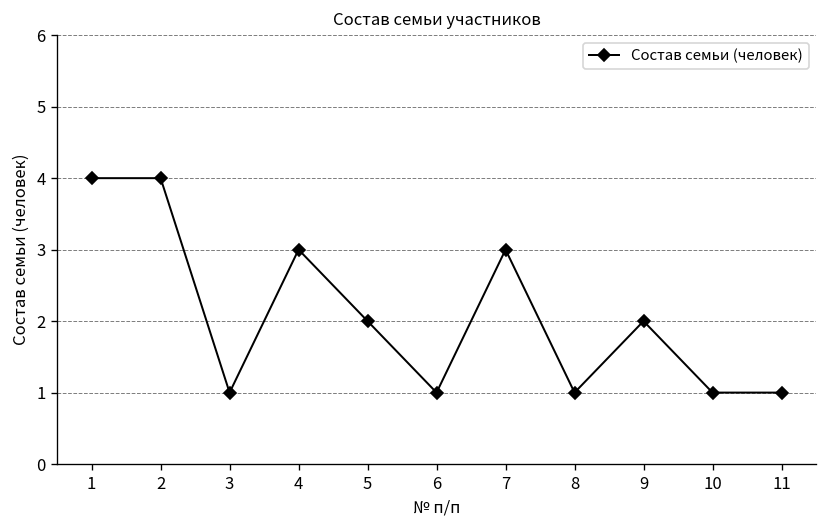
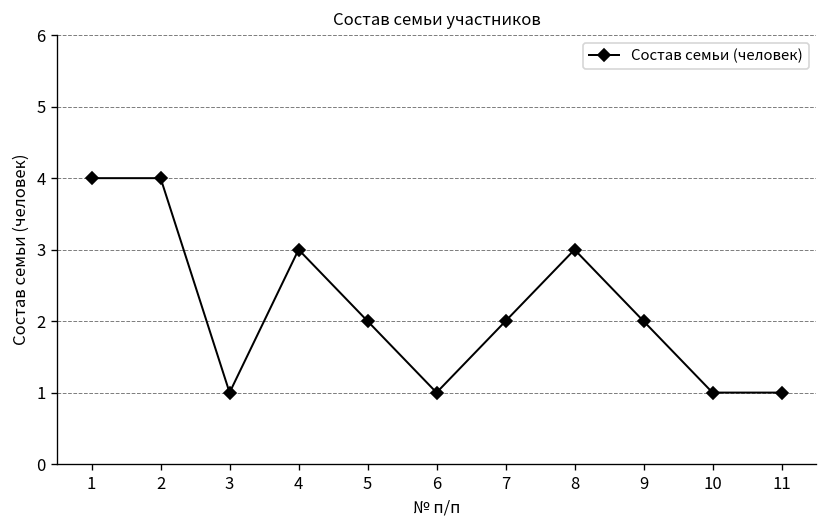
7: 3 -> 2
8: 1 -> 3
